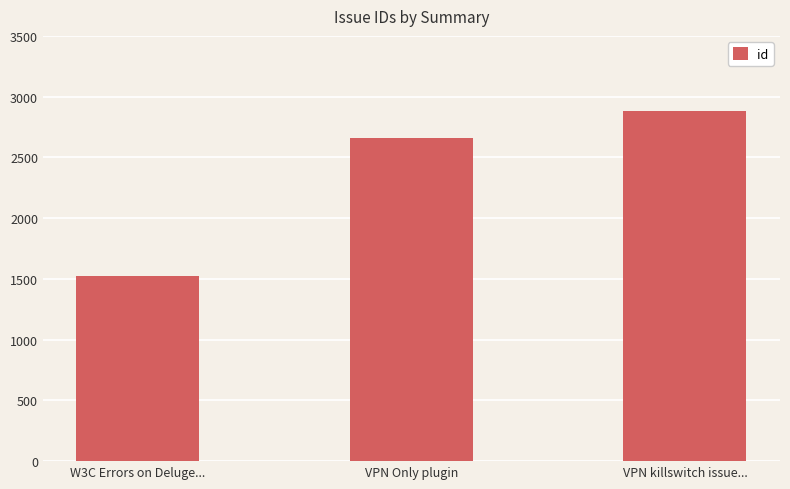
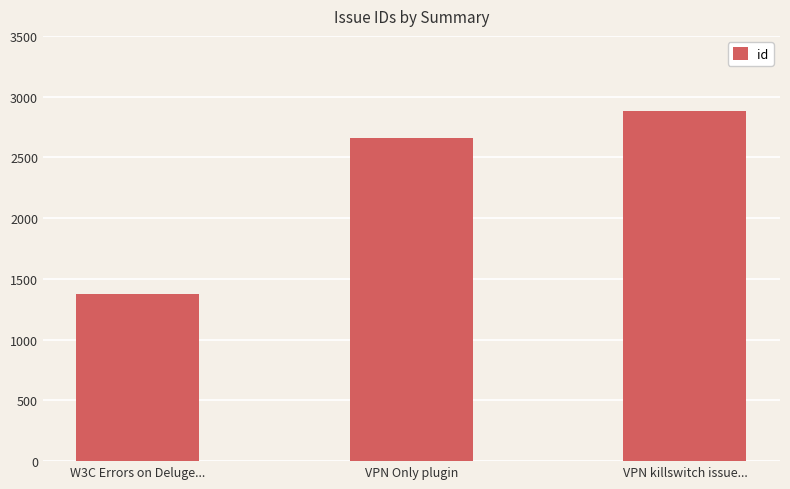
W3C Errors on Deluge...: 1530 -> 1380
